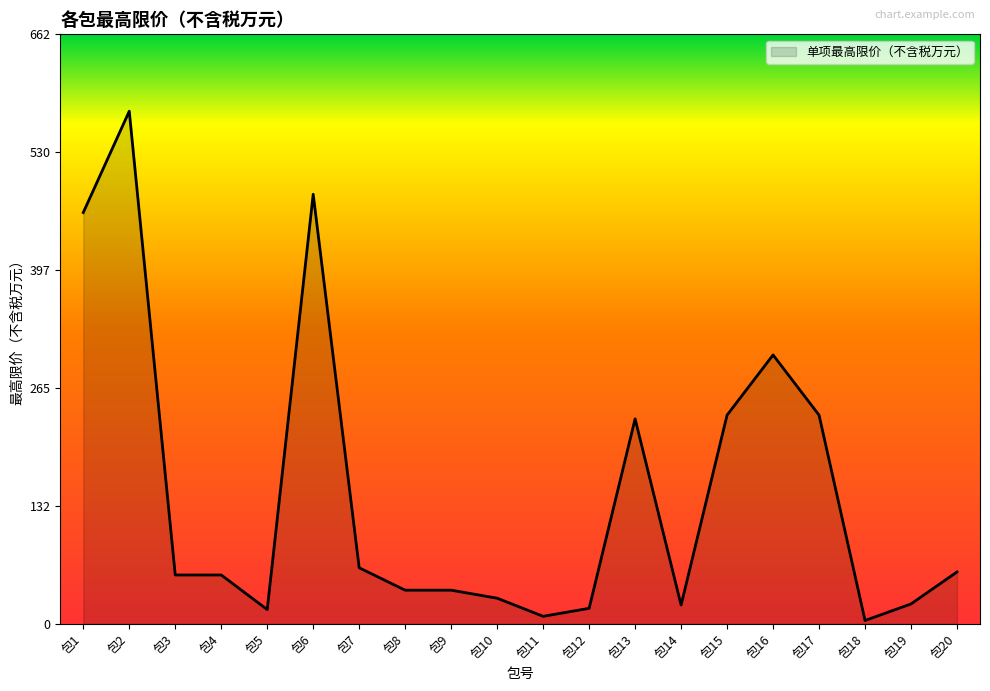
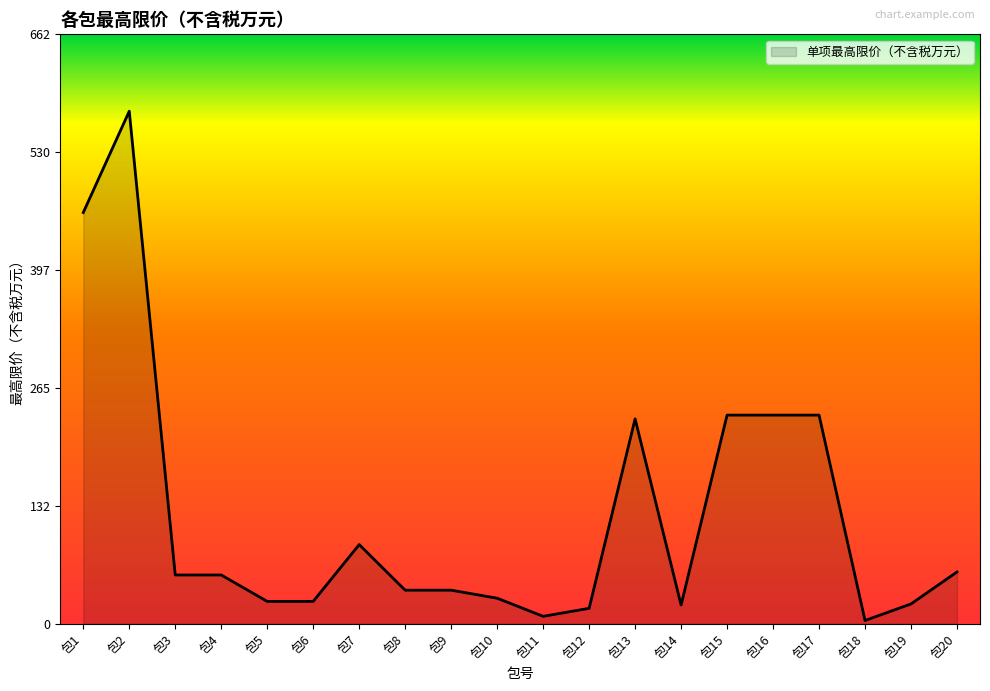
包5: 20 -> 30
包6: 480 -> 30
包7: 60 -> 90
包16: 300 -> 230
